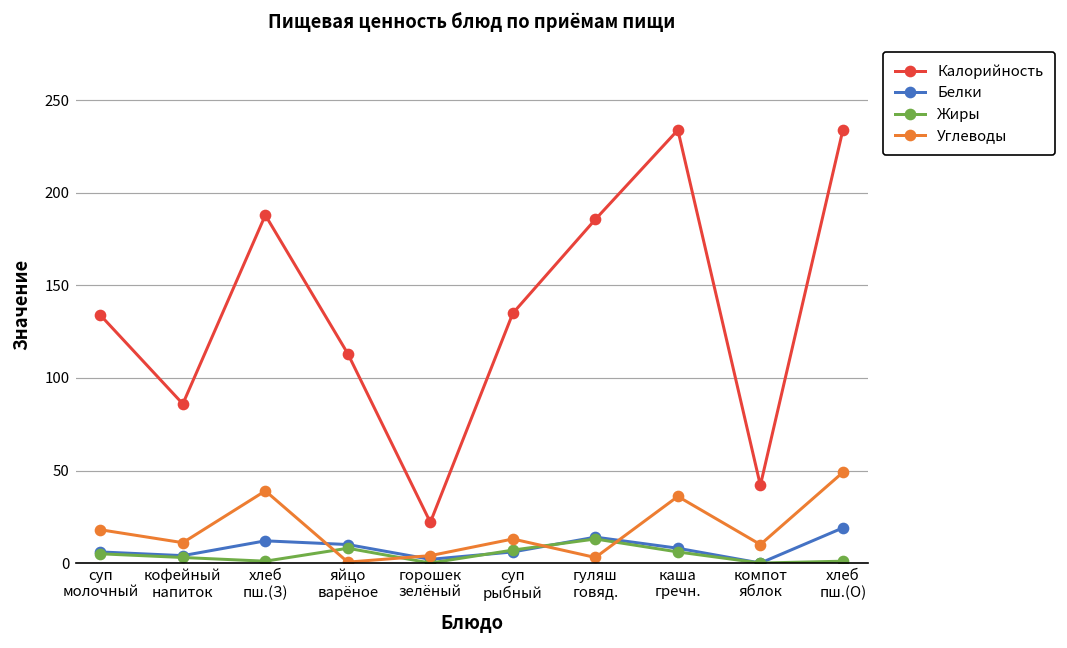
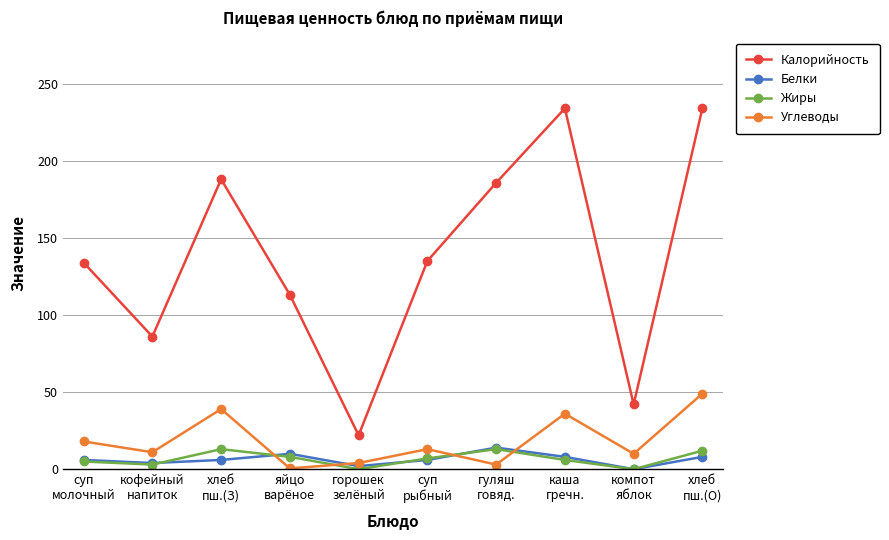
Белки, хлеб пш.(З): 12 -> 6
Жиры, хлеб пш.(З): 1 -> 13
Белки, хлеб пш.(О): 19 -> 8
Жиры, хлеб пш.(О): 1 -> 12
